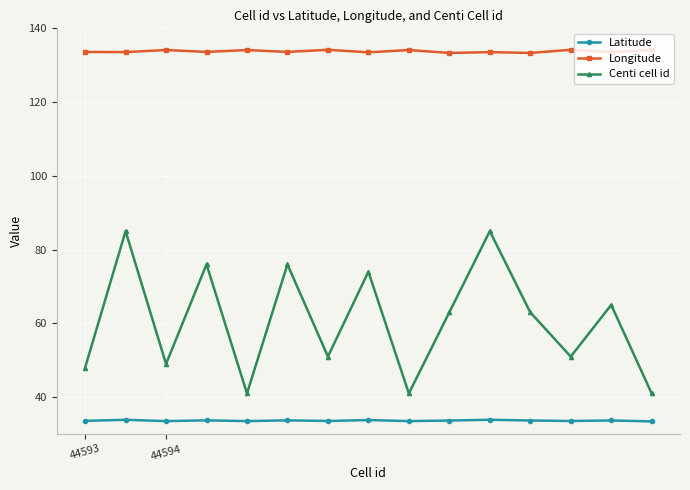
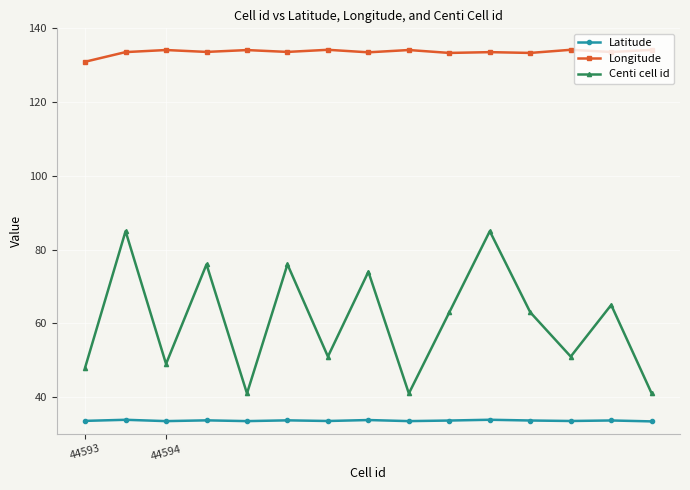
Longitude, 44593: 134 -> 131
